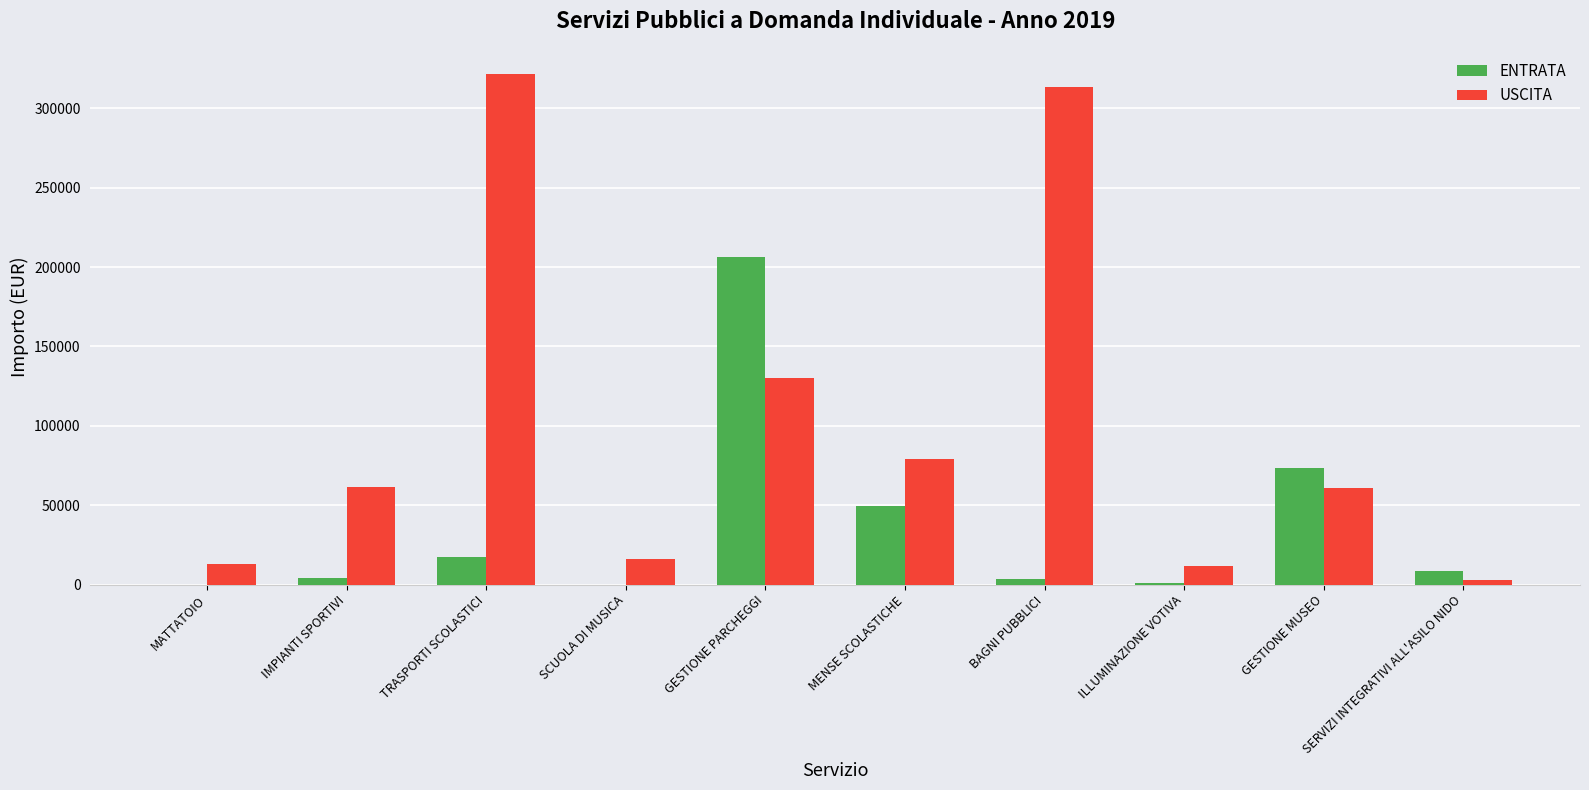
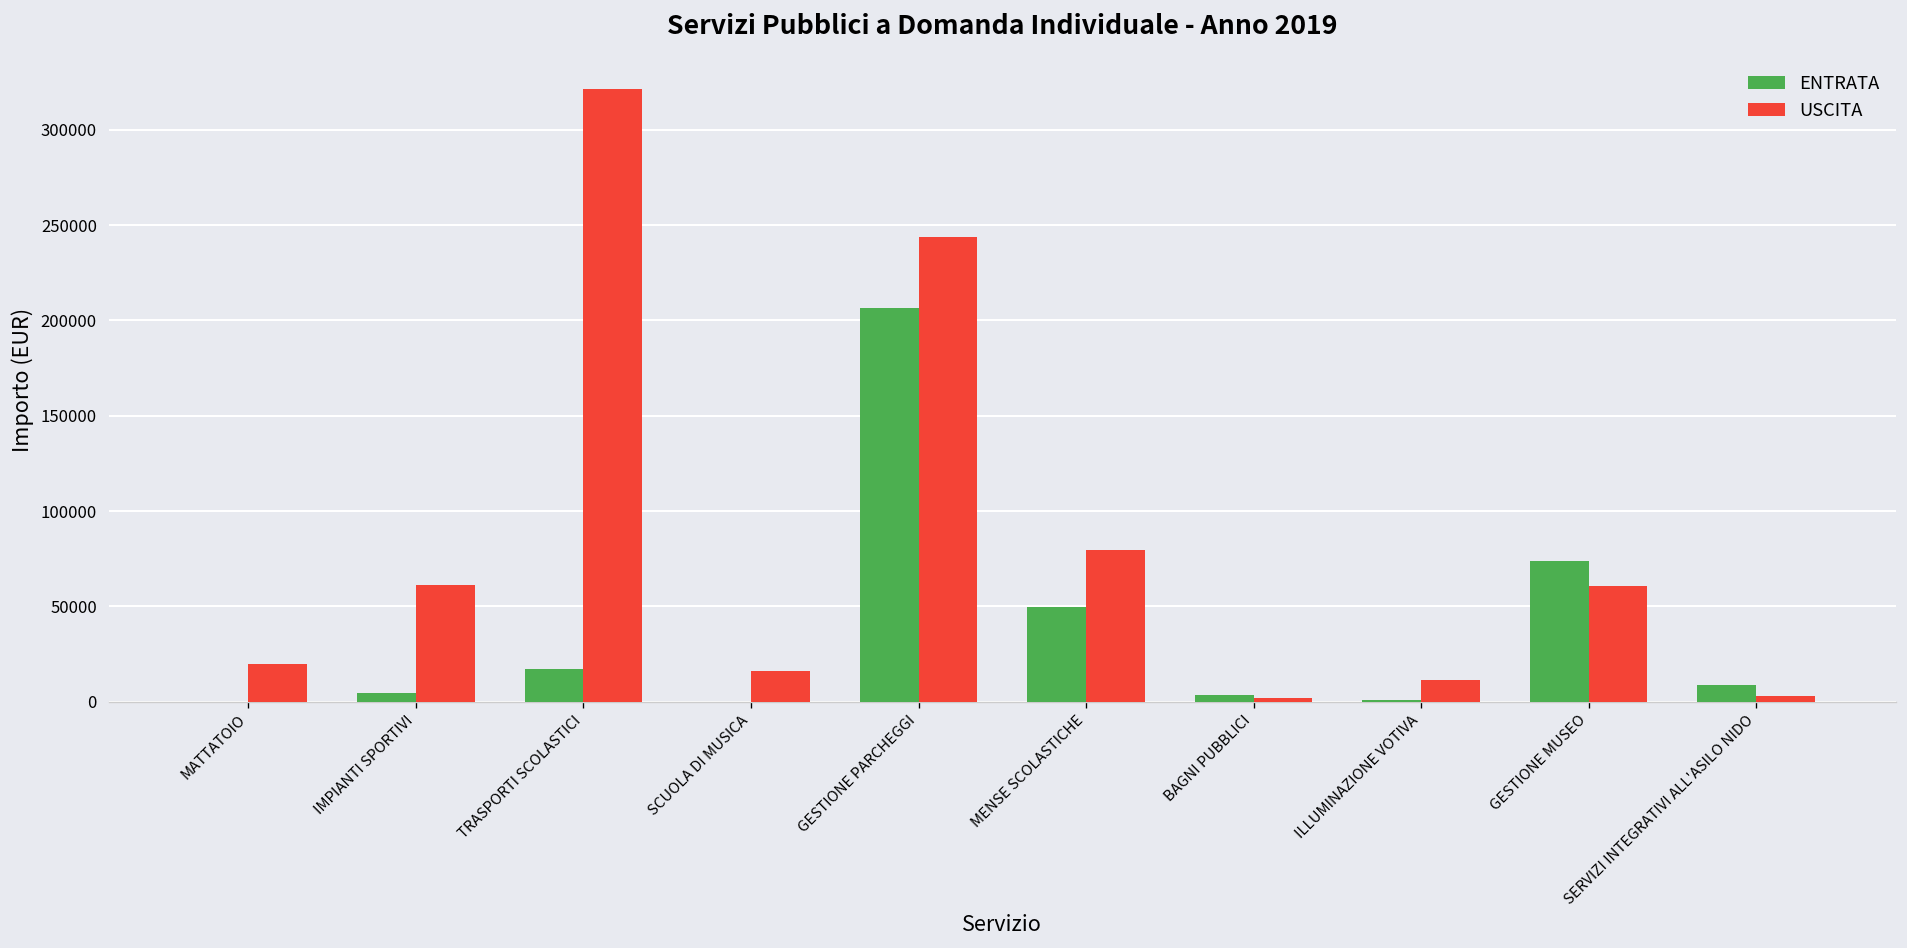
USCITA, MATTATOIO: 13000 -> 20000
USCITA, GESTIONE PARCHEGGI: 130000 -> 244000
USCITA, BAGNI PUBBLICI: 313000 -> 2000
